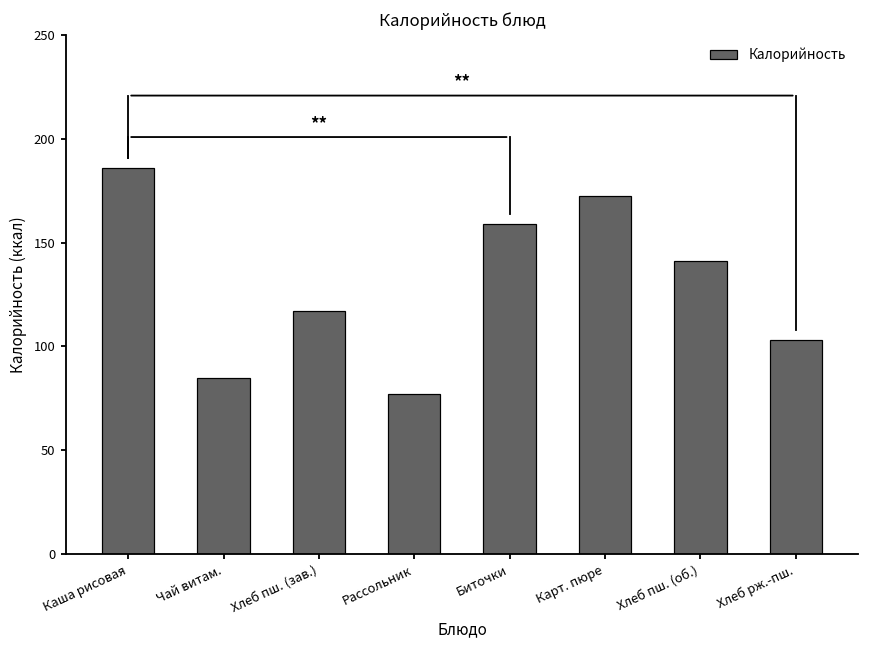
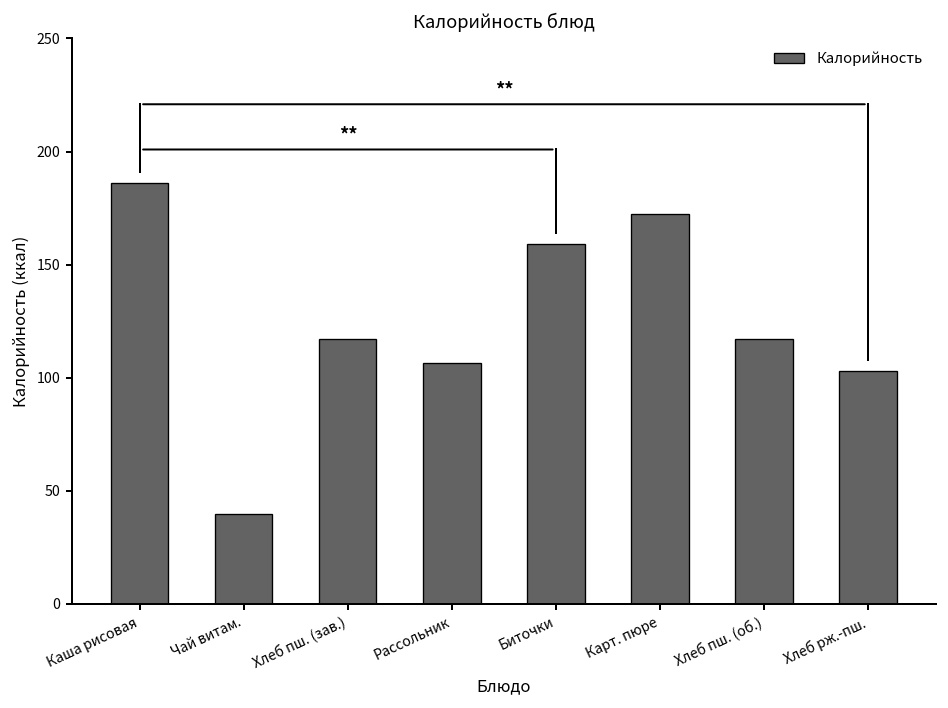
Калорийность, Чай витам.: 85 -> 40
Калорийность, Рассольник: 77 -> 107
Калорийность, Хлеб пш. (об.): 141 -> 117
